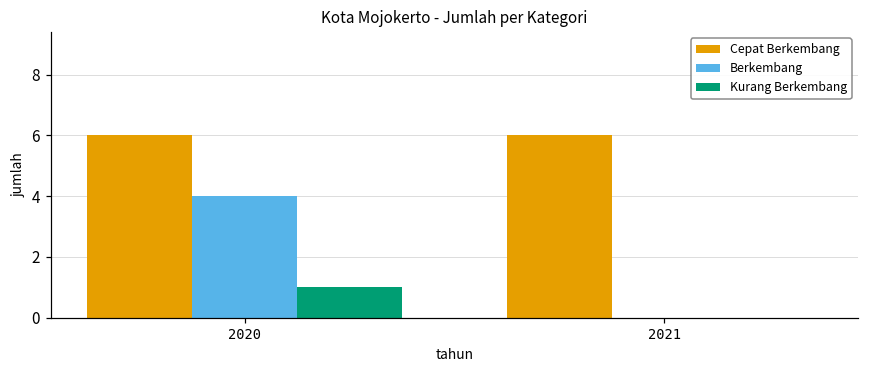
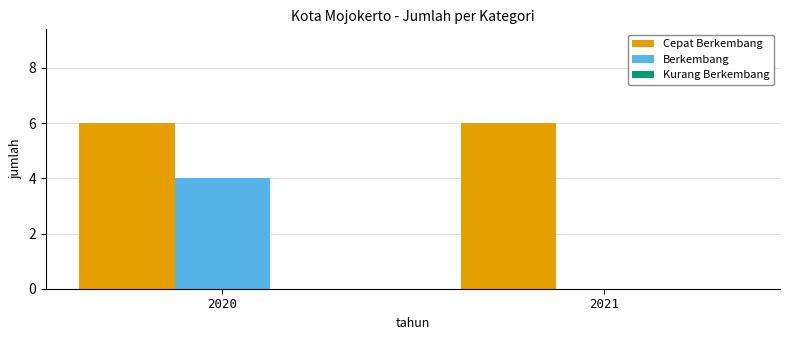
Kurang Berkembang, 2020: 1 -> 0
